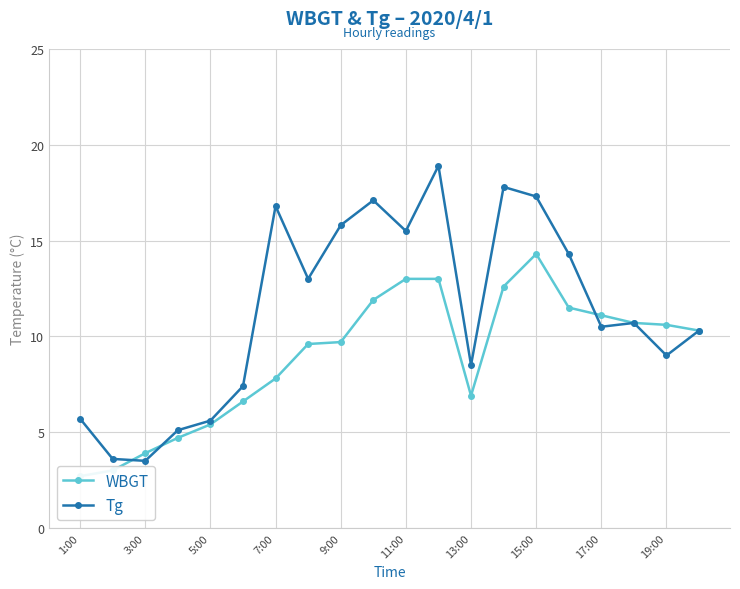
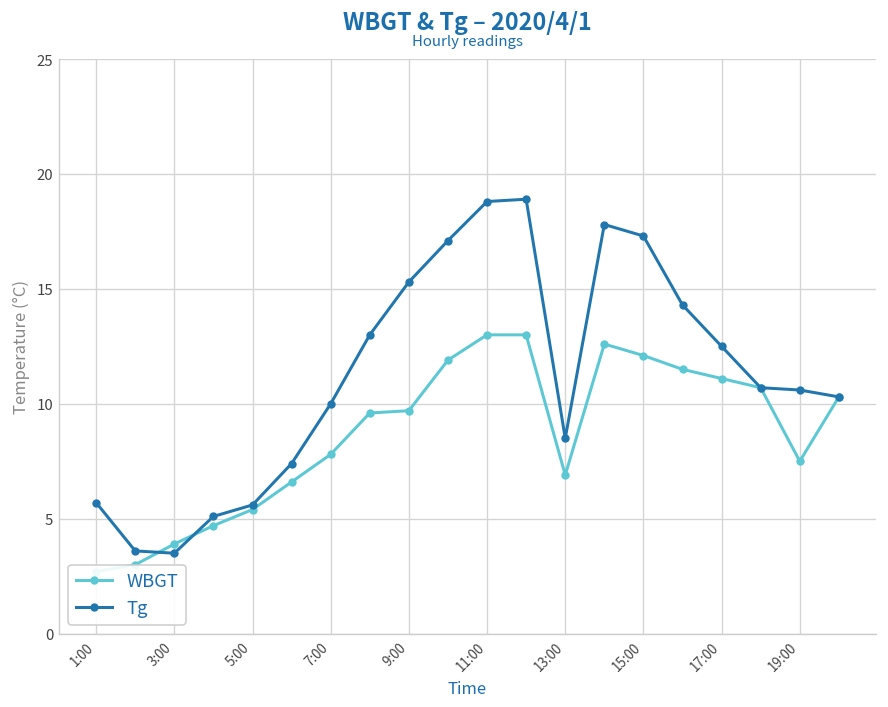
Tg, 7:00: 16.8 -> 10.0
Tg, 9:00: 15.8 -> 15.3
Tg, 11:00: 15.5 -> 18.8
WBGT, 15:00: 14.3 -> 12.1
Tg, 17:00: 10.5 -> 12.5
WBGT, 19:00: 10.6 -> 7.5
Tg, 19:00: 9.0 -> 10.6
